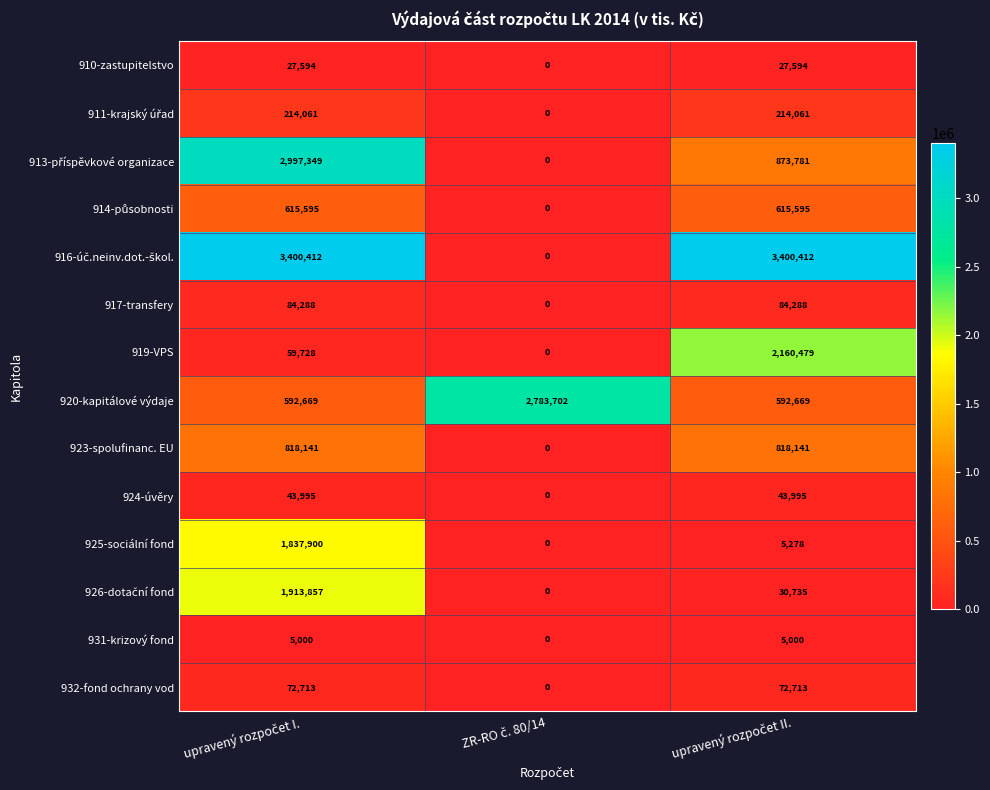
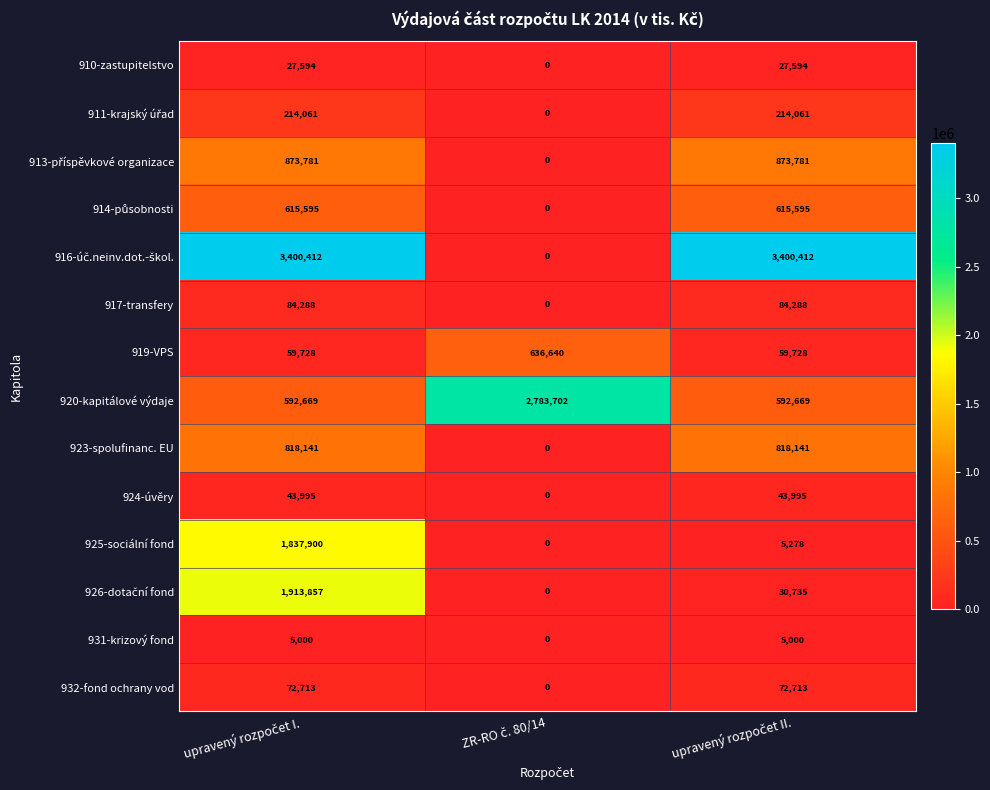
913-příspěvkové organizace, upravený rozpočet I.: 2,997,349 -> 873,781
919-VPS, ZR-RO č. 80/14: 0 -> 636,640
919-VPS, upravený rozpočet II.: 2,160,479 -> 59,728
